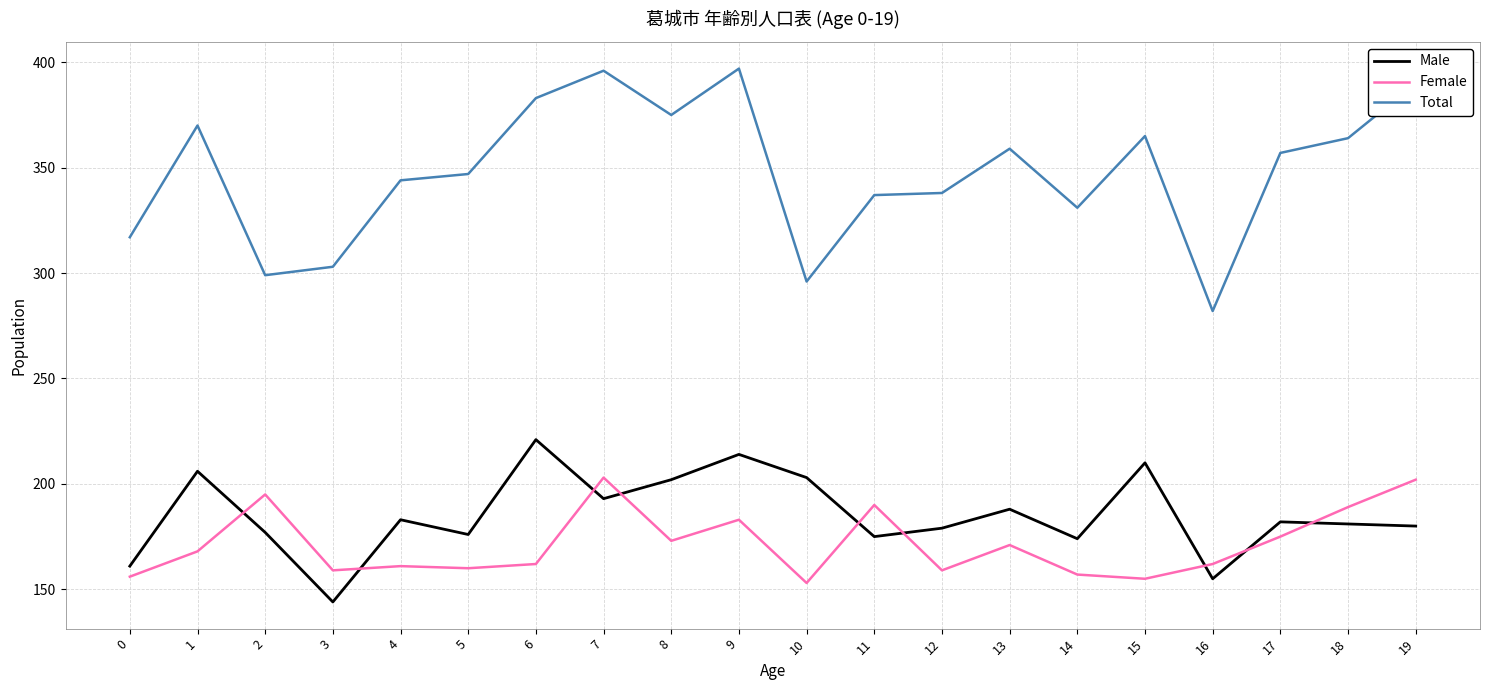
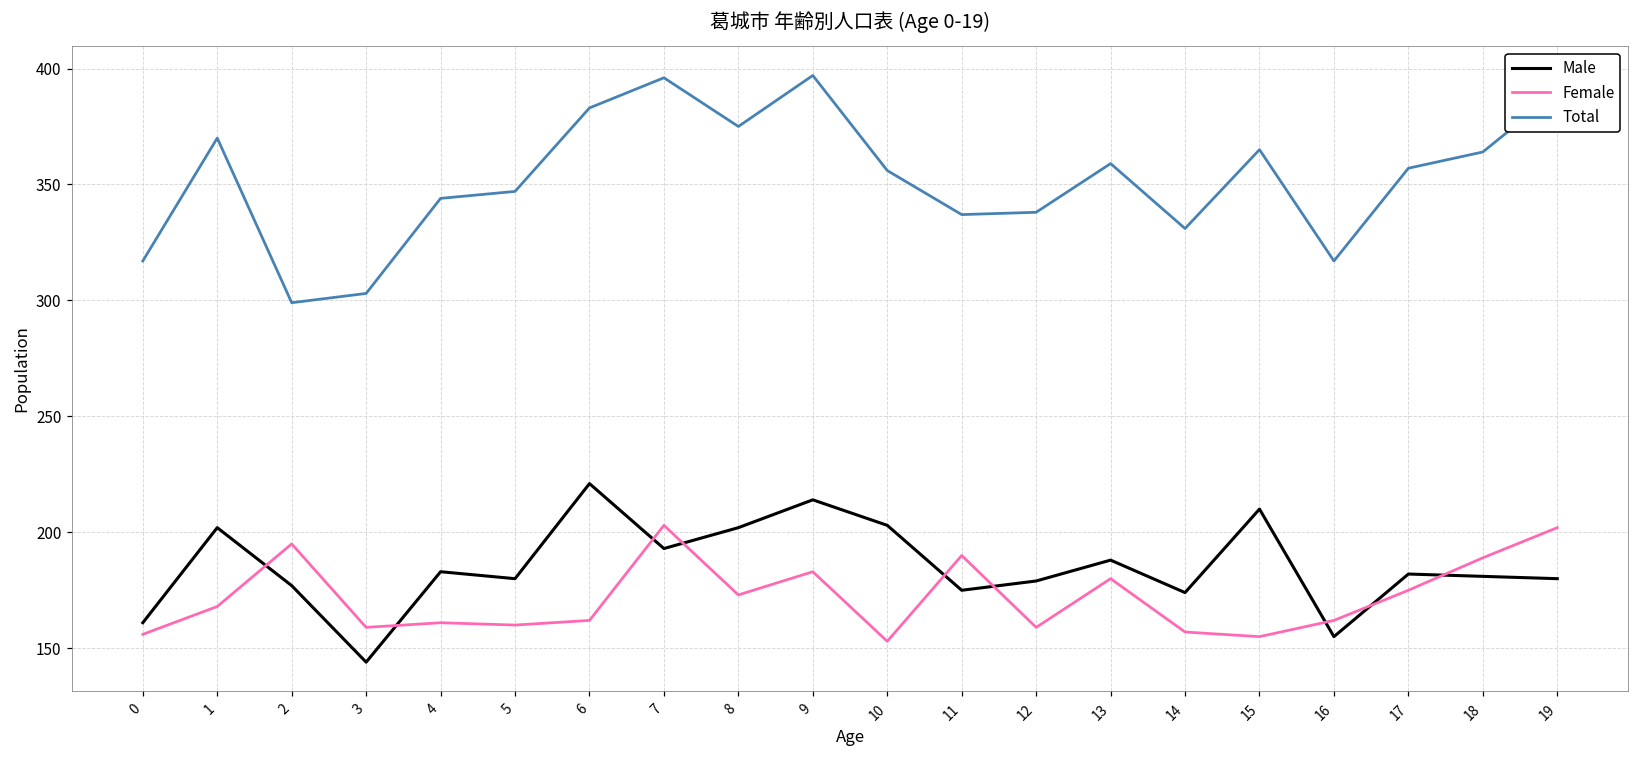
Male, 1: 206 -> 202
Male, 5: 176 -> 180
Total, 10: 296 -> 356
Female, 13: 171 -> 180
Total, 16: 282 -> 317
